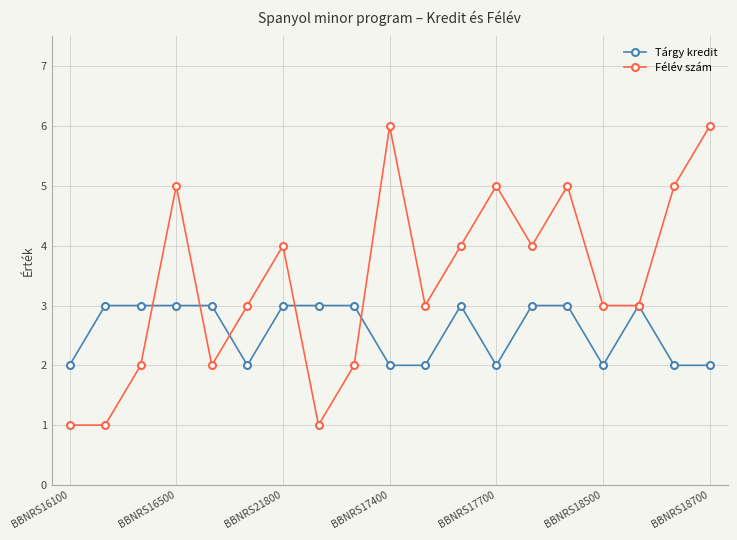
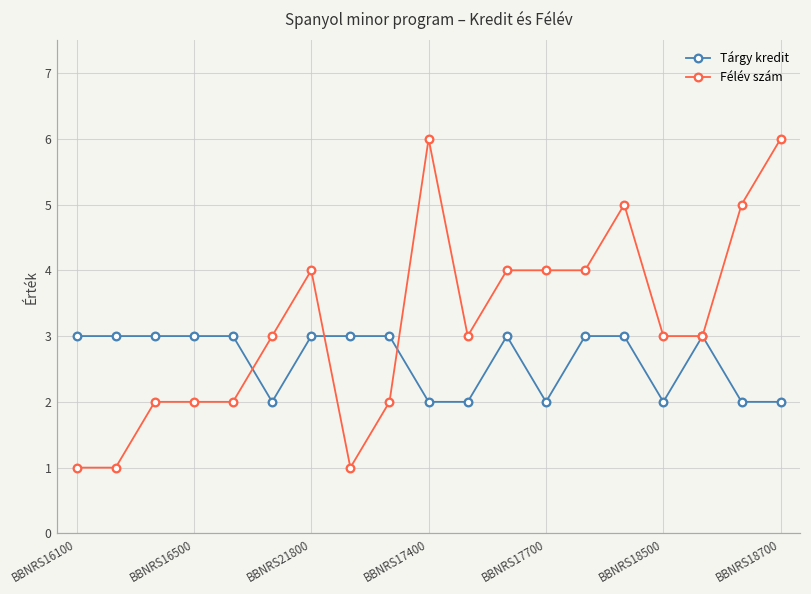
Tárgy kredit, BBNRS16100: 2 -> 3
Félév szám, BBNRS16500: 5 -> 2
Félév szám, BBNRS17700: 5 -> 4
